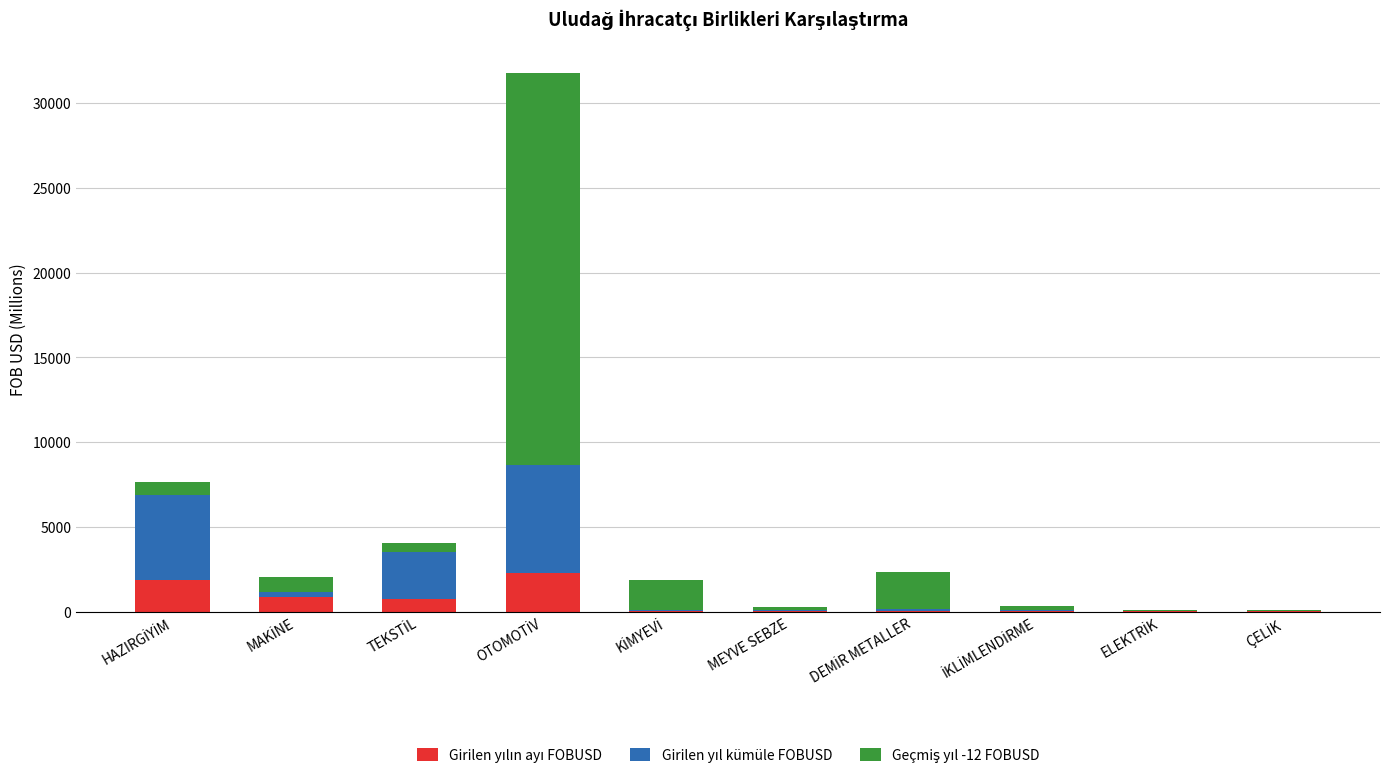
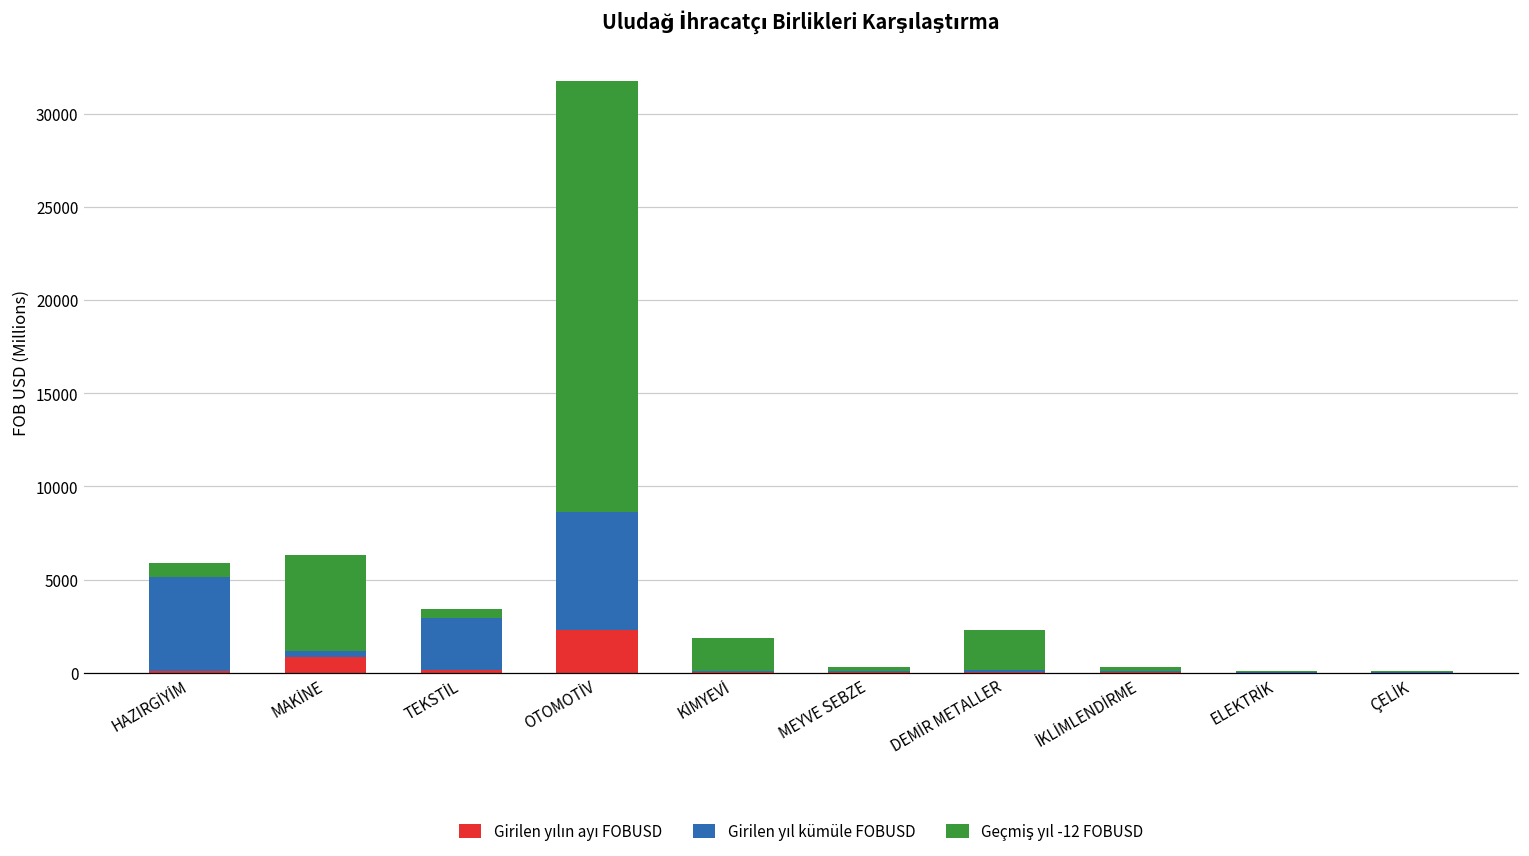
Girilen yılın ayı FOBUSD, HAZIRGİYİM: 1800 -> 100
Geçmiş yıl -12 FOBUSD, MAKİNE: 900 -> 5200
Girilen yılın ayı FOBUSD, TEKSTİL: 700 -> 100
